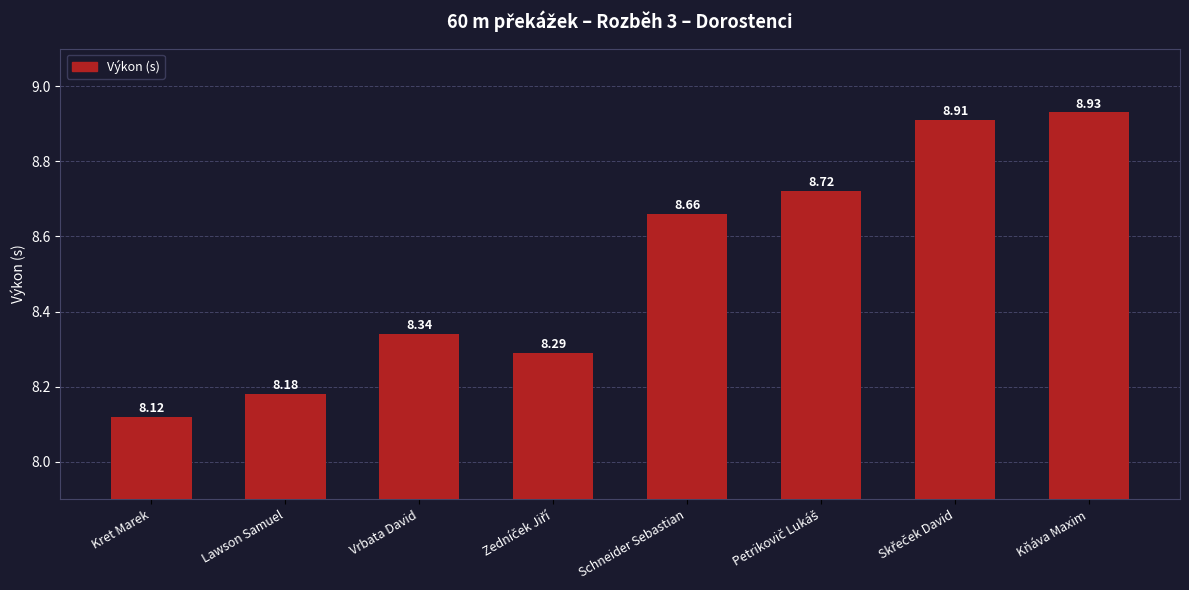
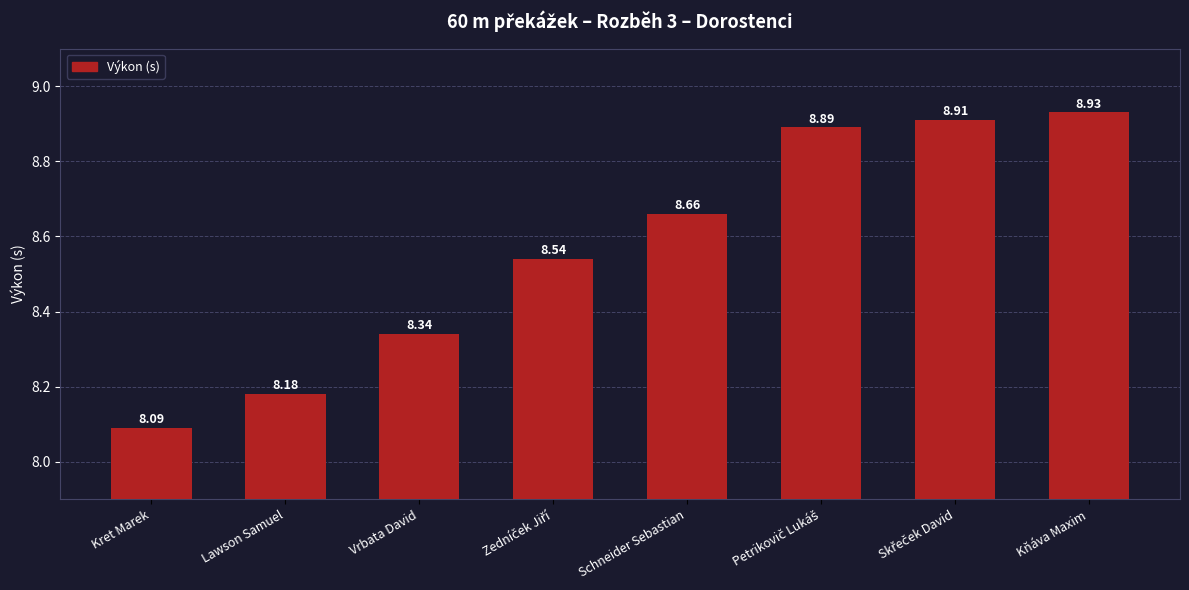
Kret Marek: 8.12 -> 8.09
Zedníček Jiří: 8.29 -> 8.54
Petrikovič Lukáš: 8.72 -> 8.89
